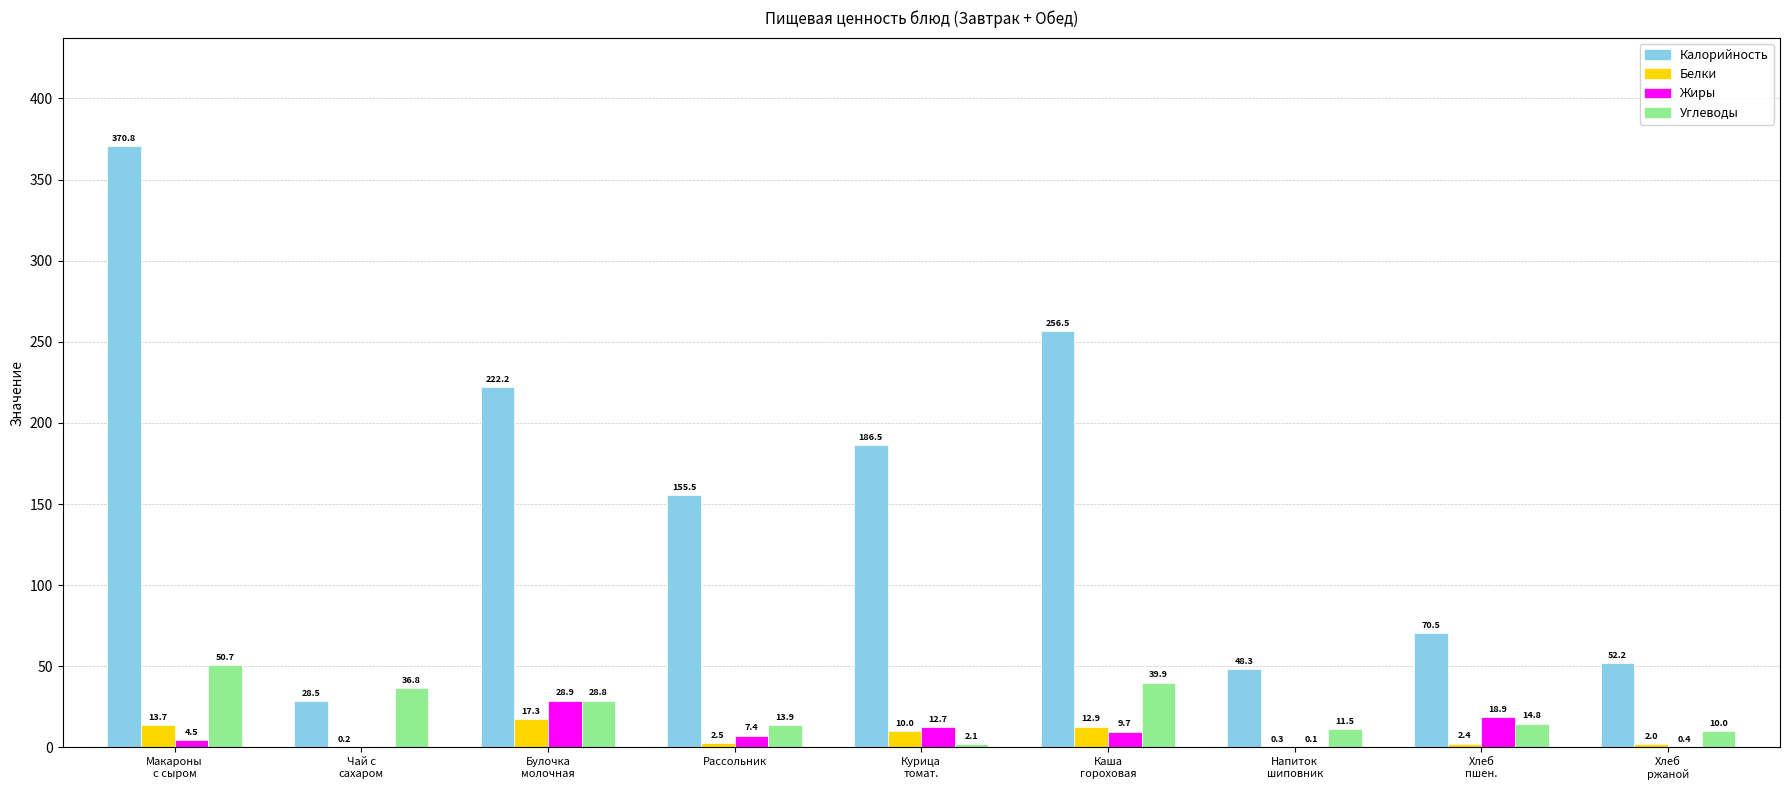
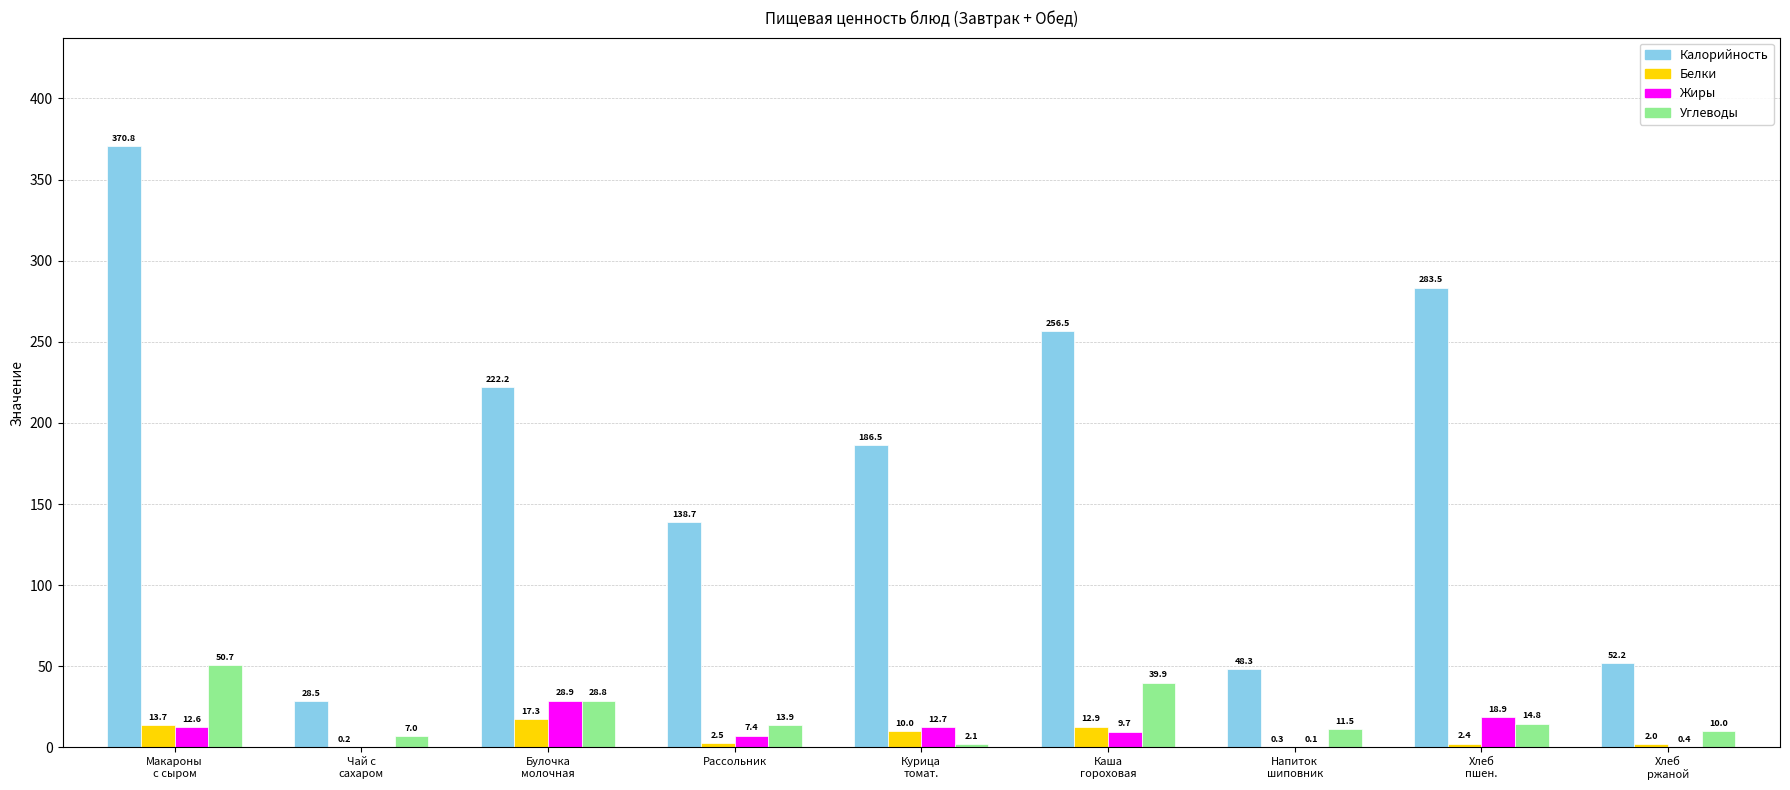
Жиры, Макароны с сыром: 4.5 -> 12.6
Углеводы, Чай с сахаром: 36.8 -> 7.0
Калорийность, Рассольник: 155.5 -> 138.7
Калорийность, Хлеб пшен.: 70.5 -> 283.5
